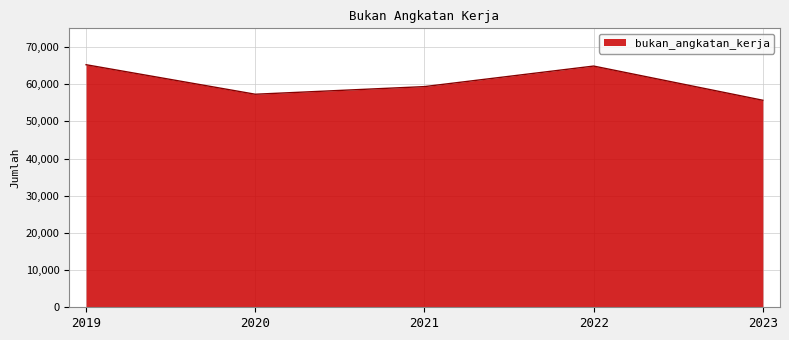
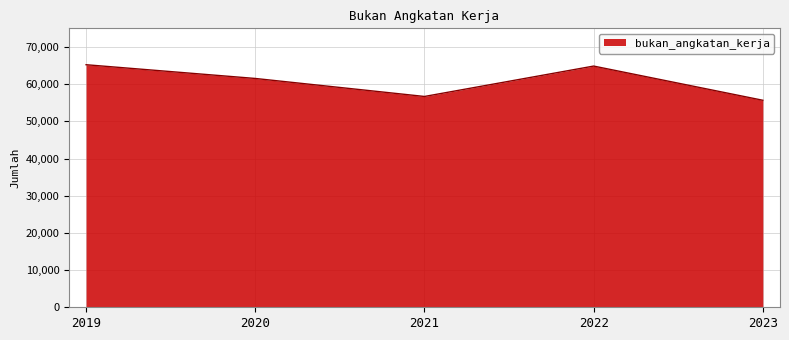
2020: 57,000 -> 62,000
2021: 59,000 -> 57,000
